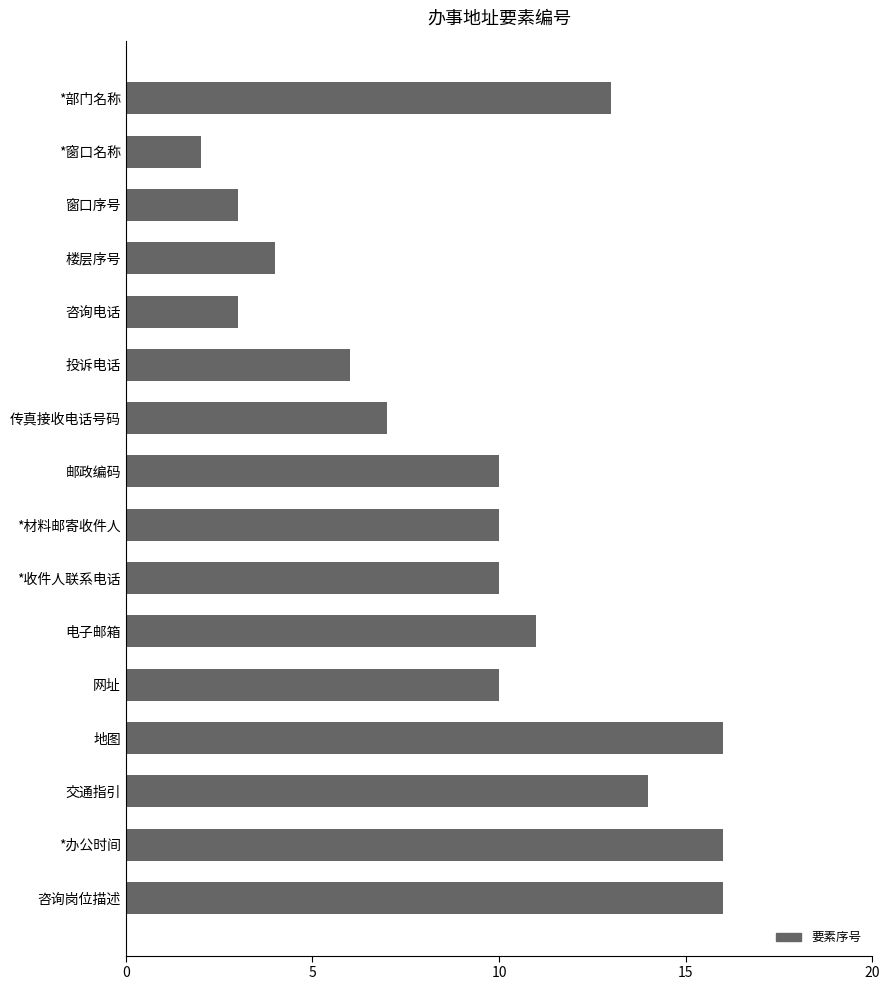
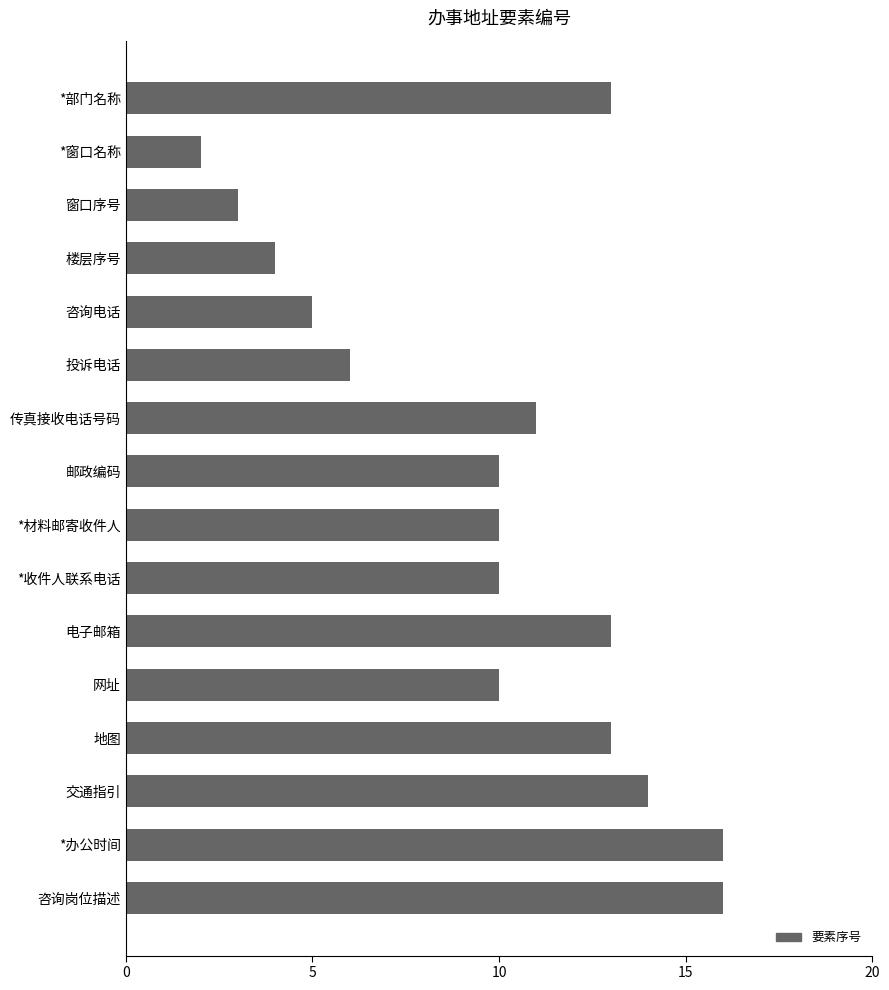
咨询电话: 3 -> 5
传真接收电话号码: 7 -> 11
电子邮箱: 11 -> 13
地图: 16 -> 13
